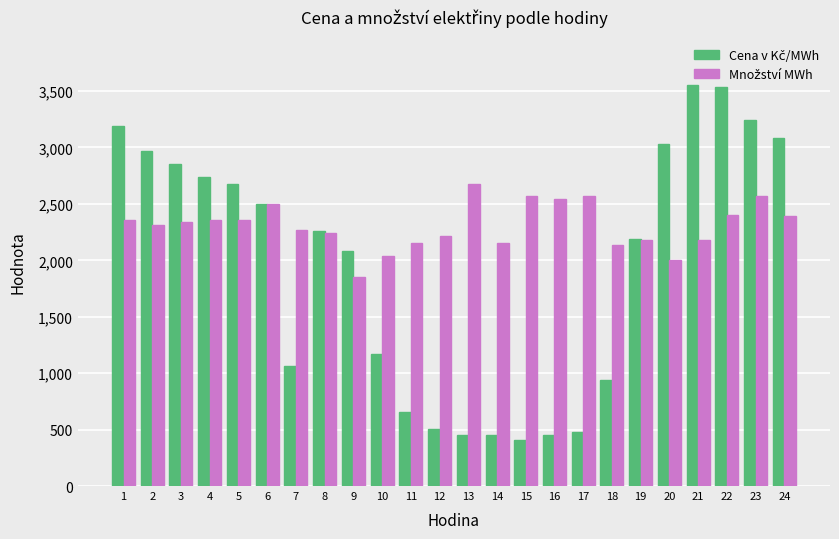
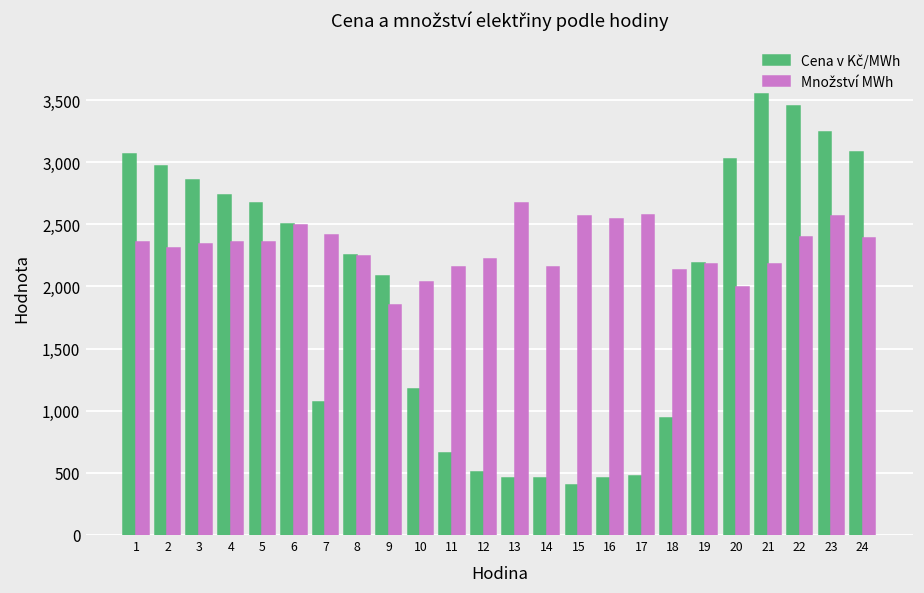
Cena v Kč/MWh, 1: 3,190 -> 3,070
Množství MWh, 7: 2,270 -> 2,410
Cena v Kč/MWh, 22: 3,530 -> 3,460
